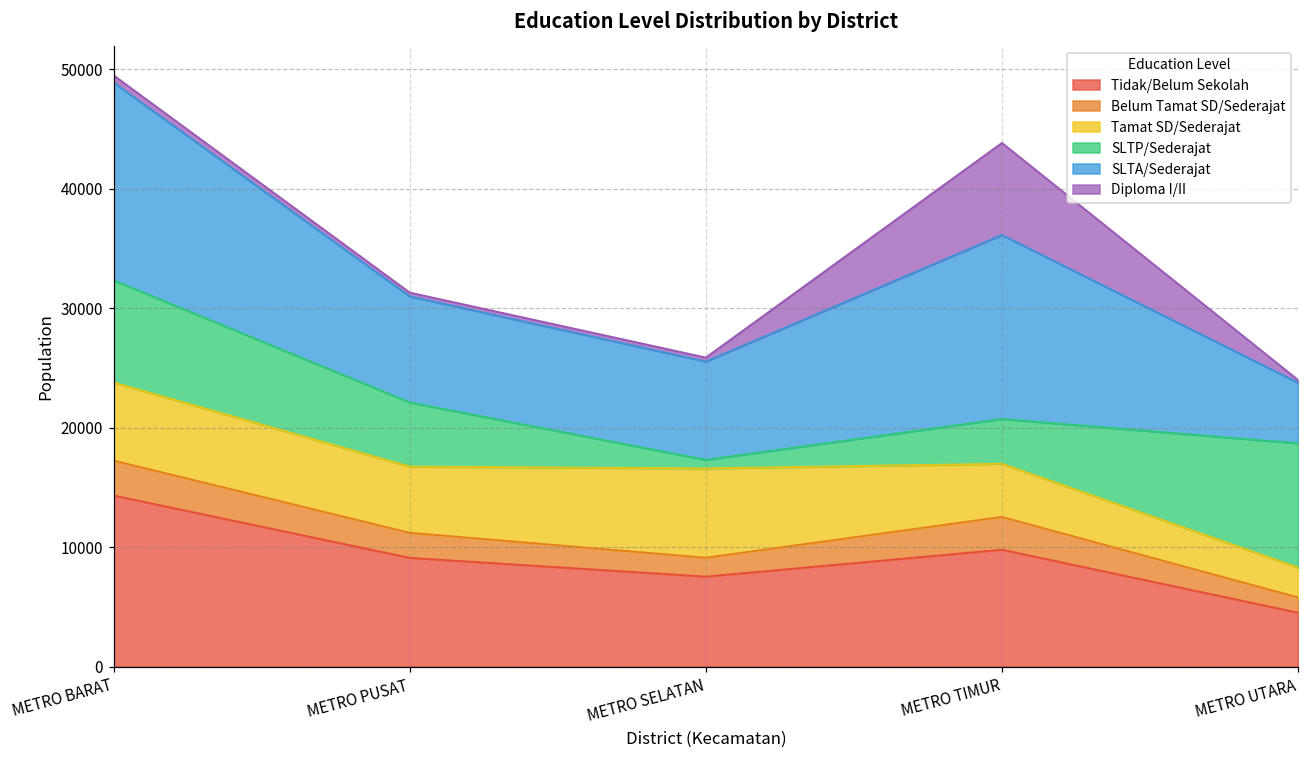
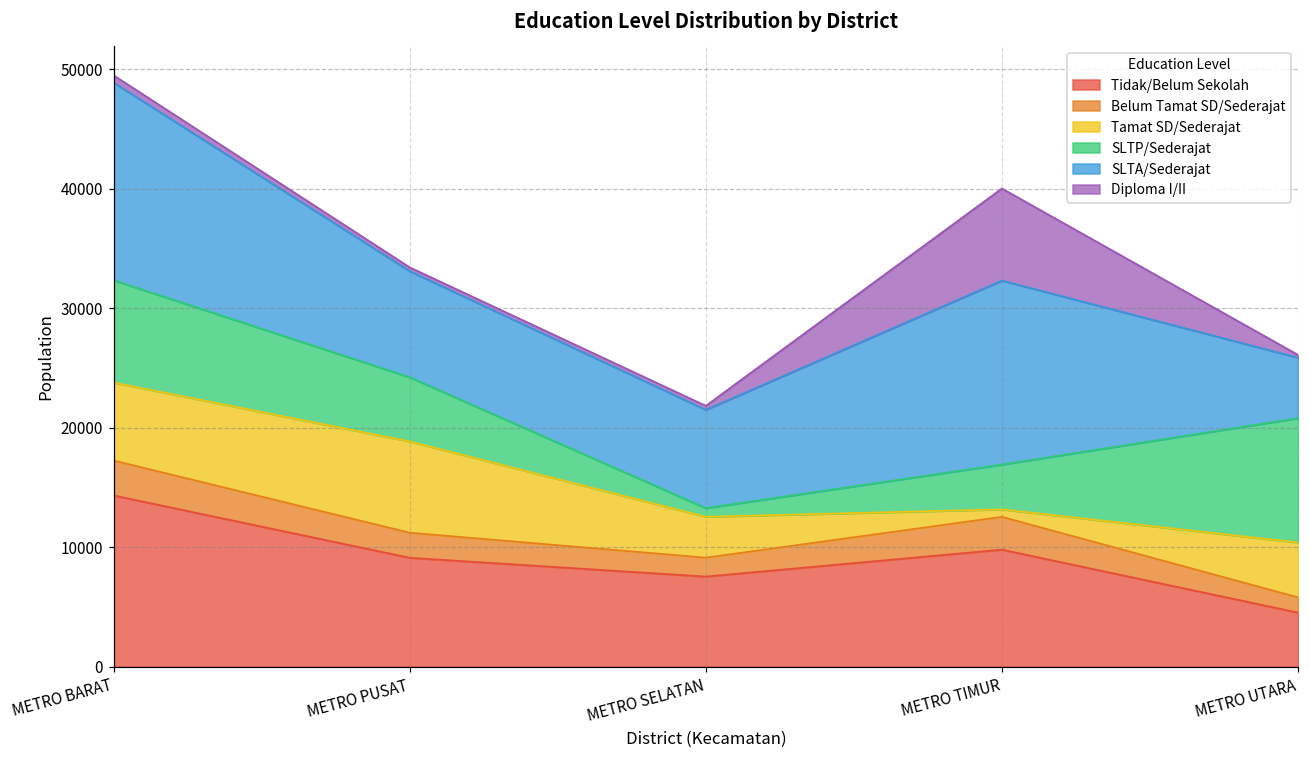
Tamat SD/Sederajat, METRO PUSAT: 5500 -> 7600
Tamat SD/Sederajat, METRO SELATAN: 7500 -> 3400
Tamat SD/Sederajat, METRO TIMUR: 4400 -> 600
Tamat SD/Sederajat, METRO UTARA: 2500 -> 4600
